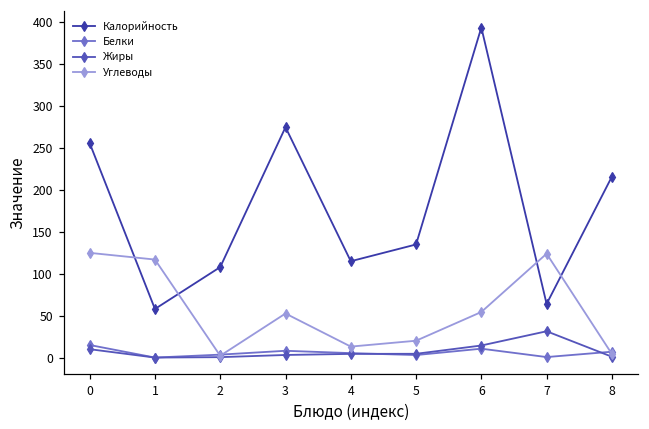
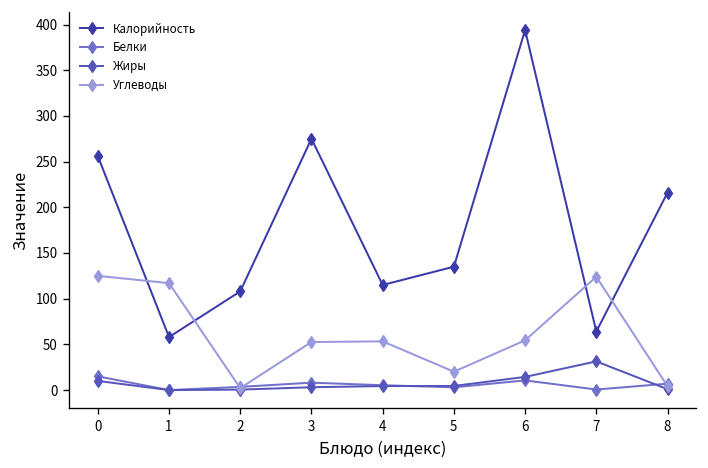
Углеводы, 4: 10 -> 50
